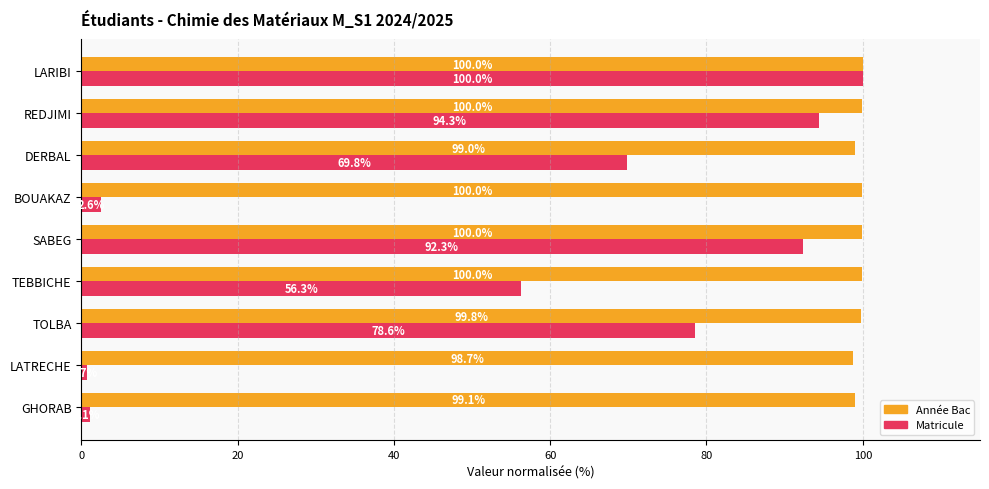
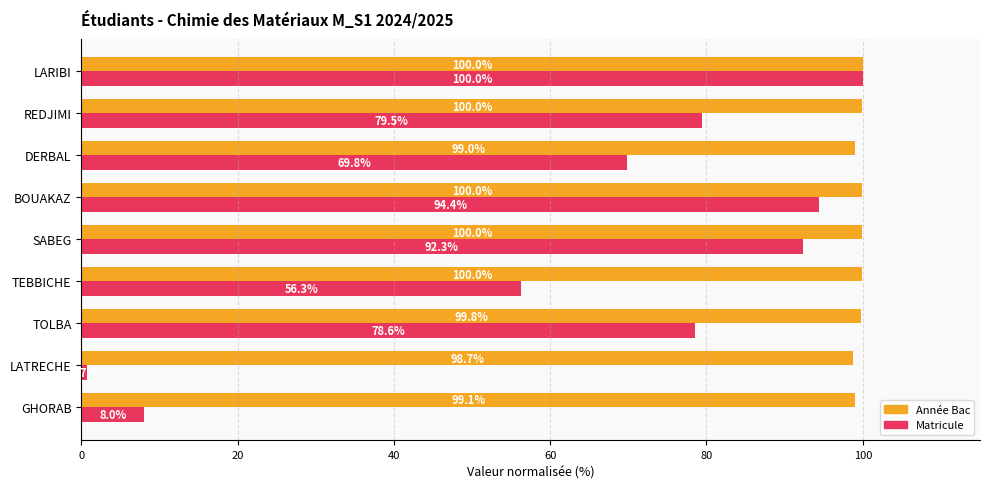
Matricule, REDJIMI: 94.3% -> 79.5%
Matricule, BOUAKAZ: 2.6% -> 94.4%
Matricule, GHORAB: 1 -> 8
